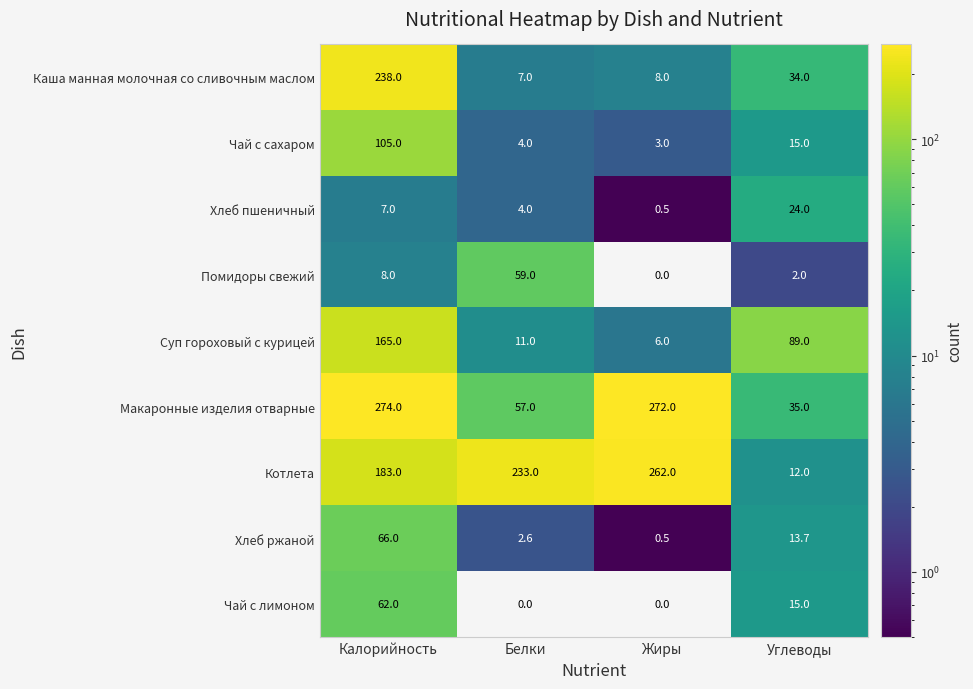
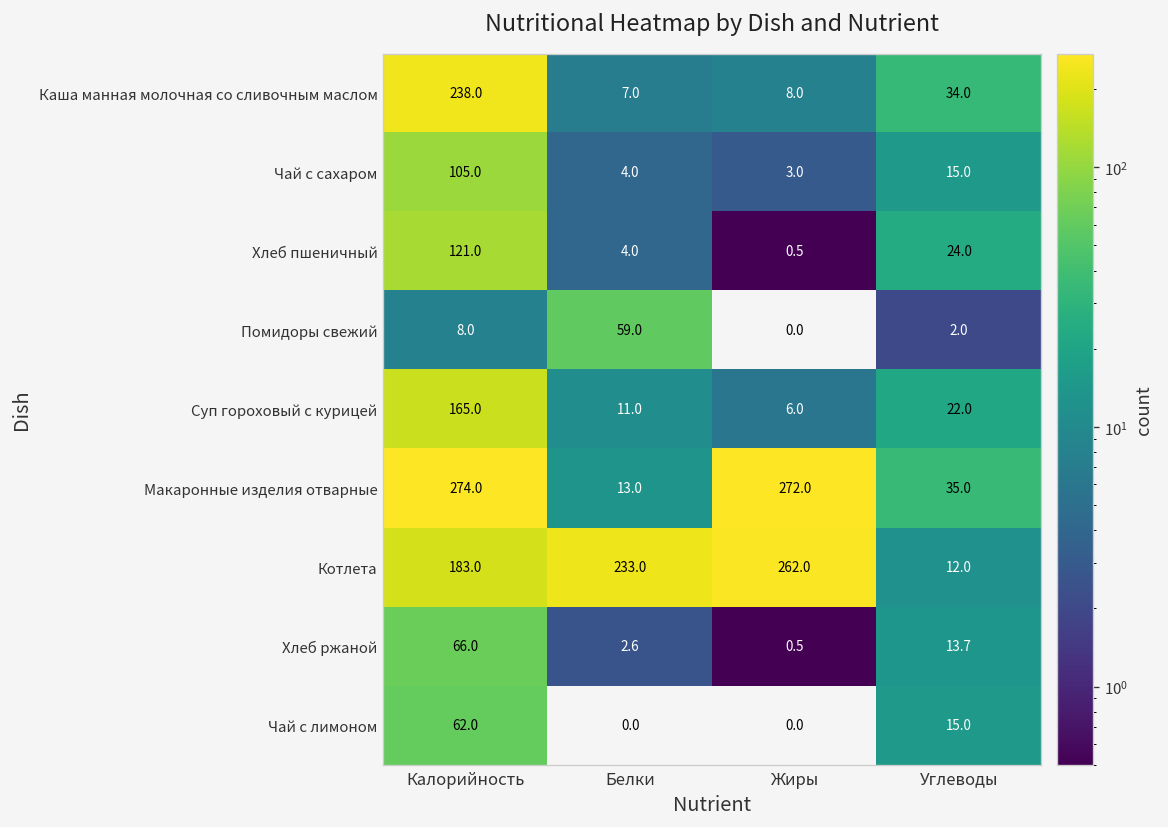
Хлеб пшеничный, Калорийность: 7.0 -> 121.0
Суп гороховый с курицей, Углеводы: 89.0 -> 22.0
Макаронные изделия отварные, Белки: 57.0 -> 13.0
